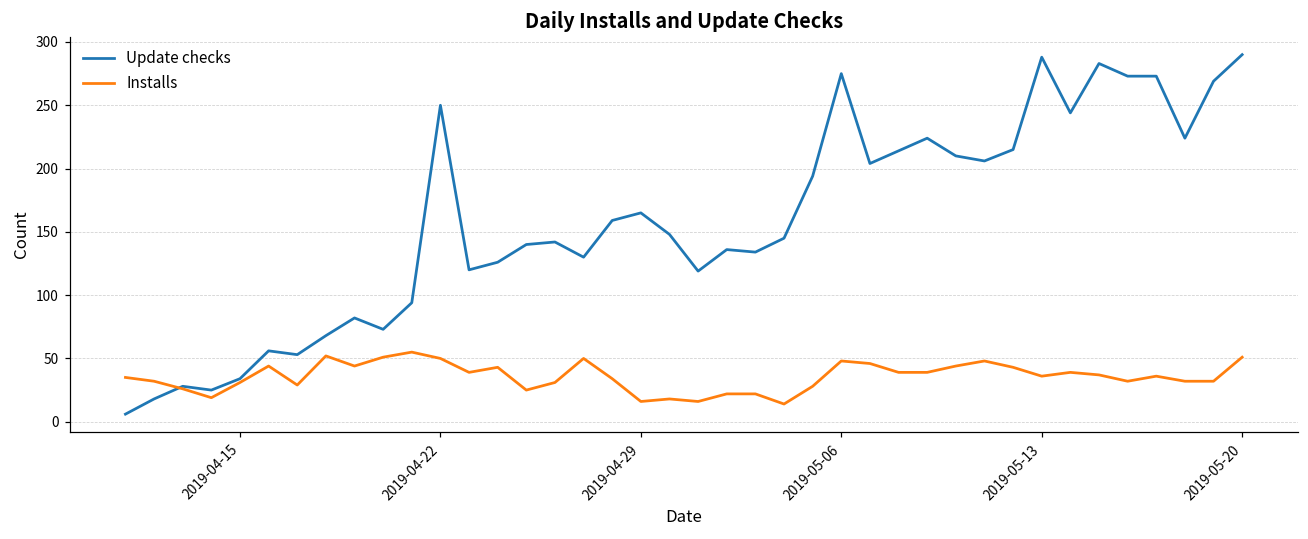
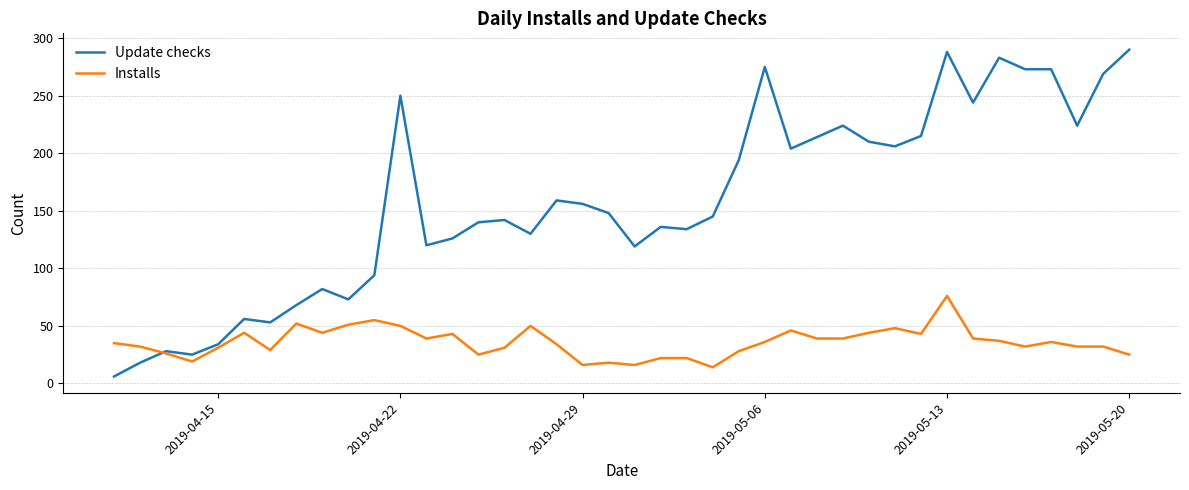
Update checks, 2019-04-29: 165 -> 156
Installs, 2019-05-06: 48 -> 36
Installs, 2019-05-13: 36 -> 76
Installs, 2019-05-20: 51 -> 25
